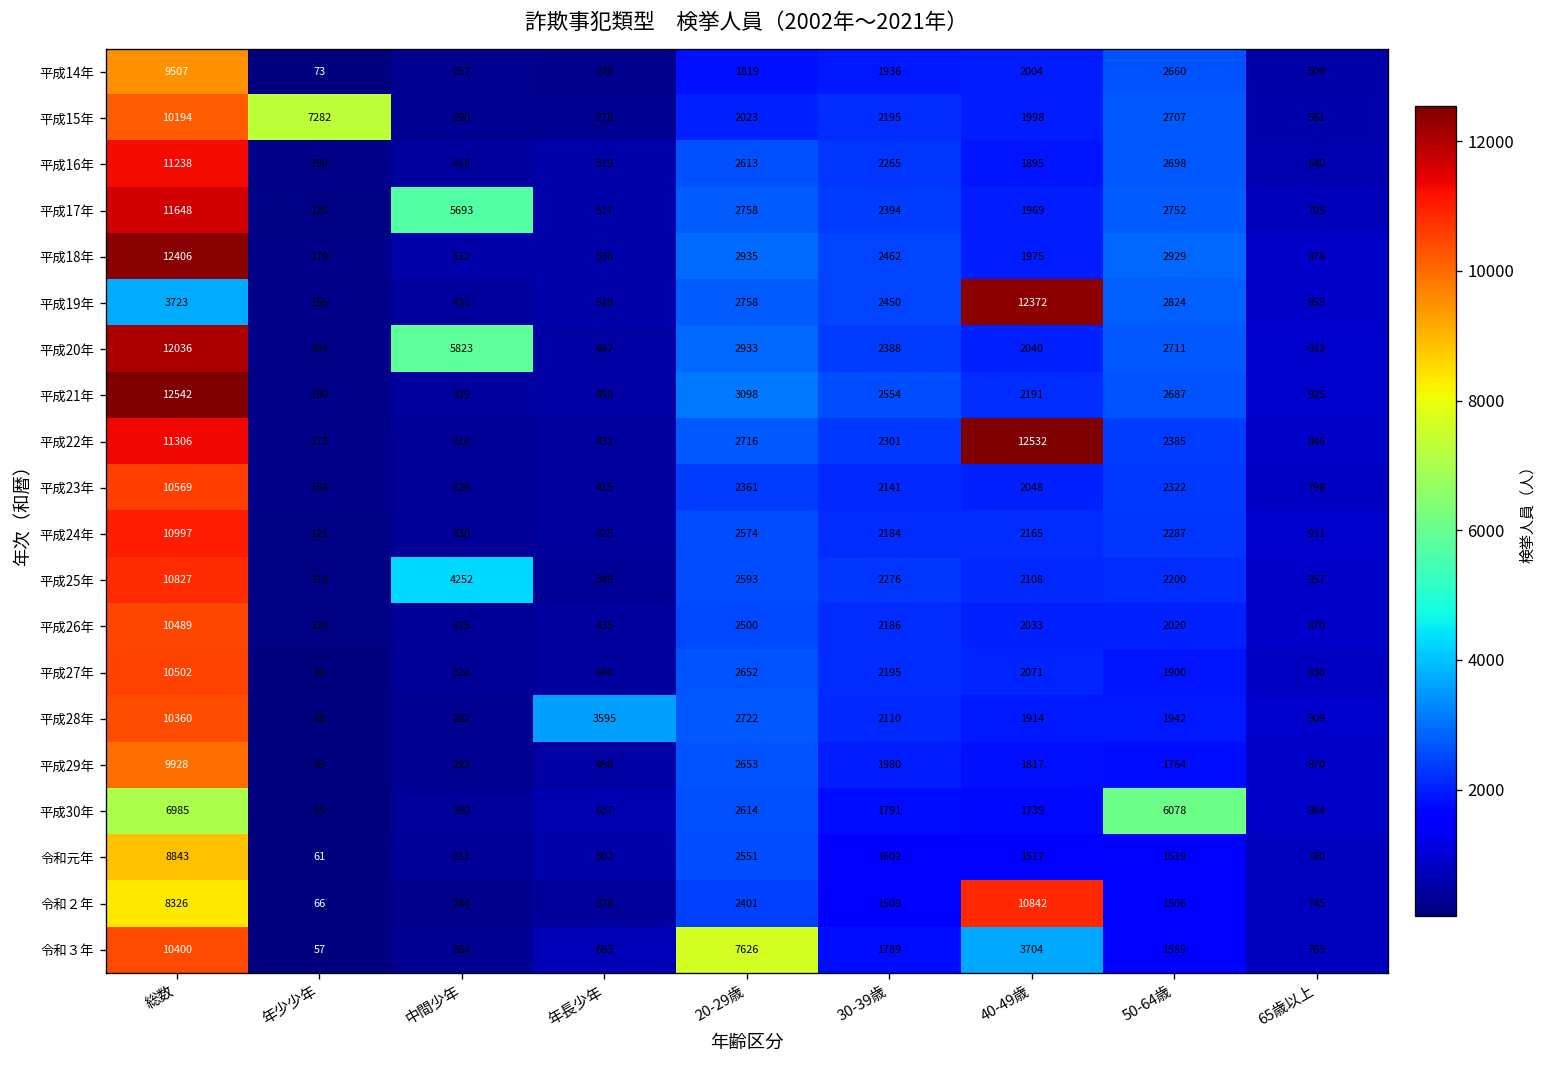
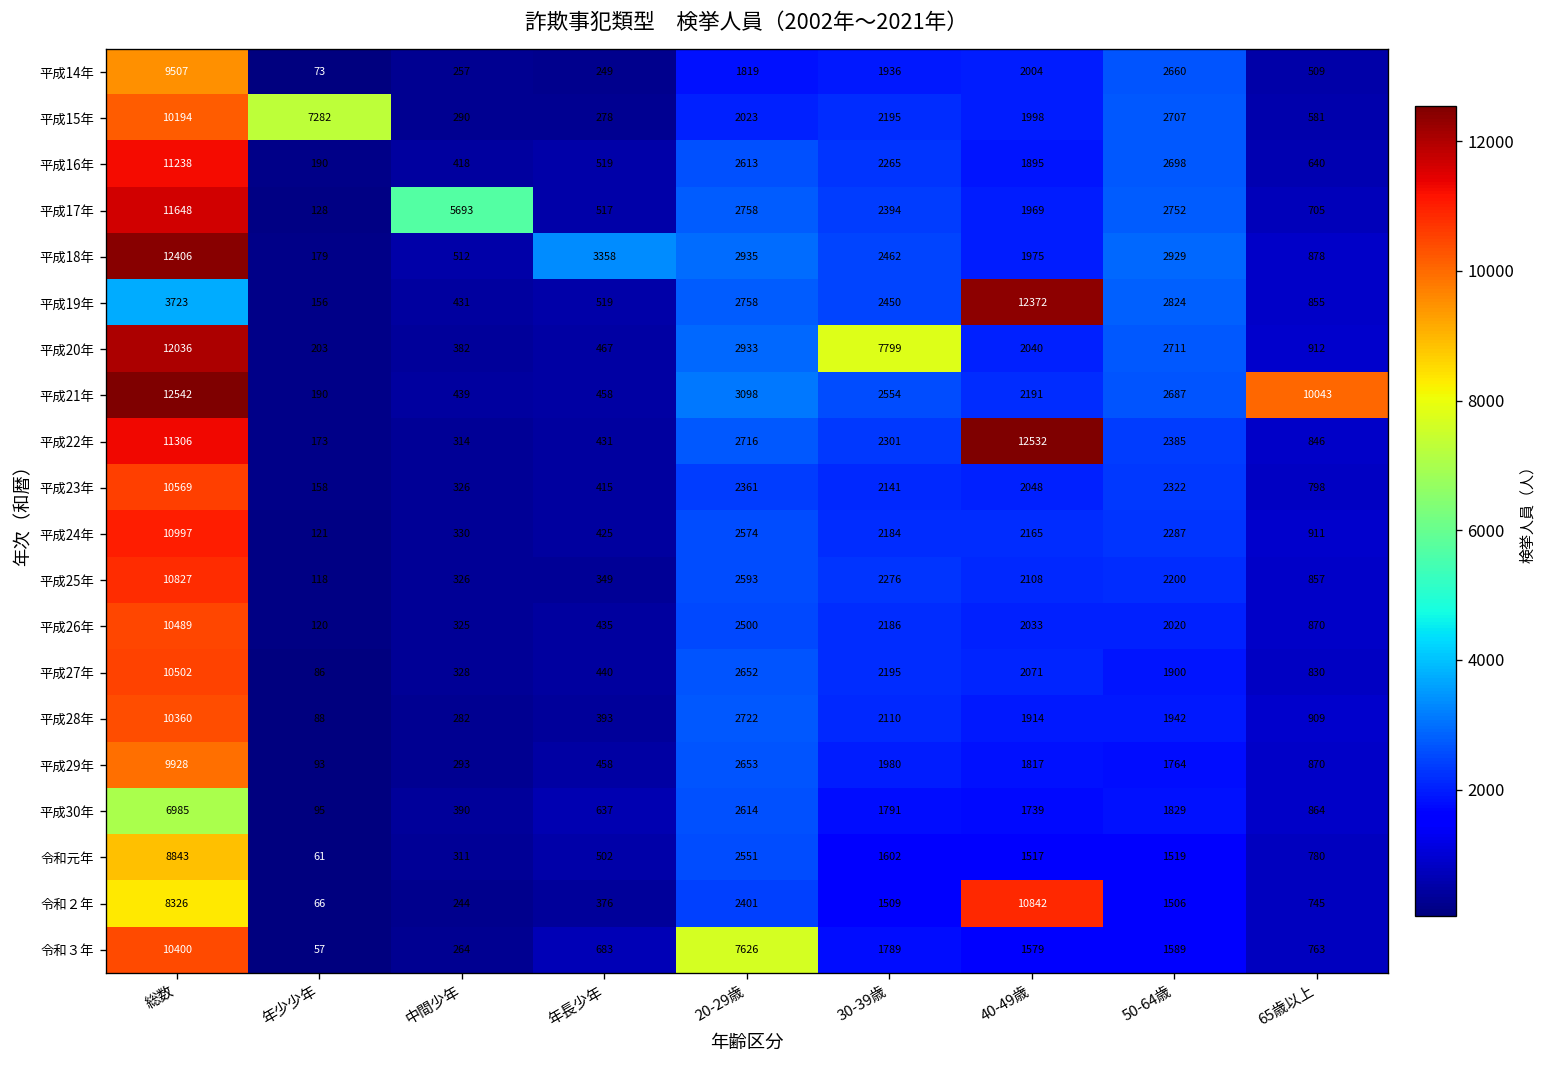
平成18年, 年長少年: 536 -> 3358
平成20年, 中間少年: 5823 -> 382
平成20年, 30-39歳: 2388 -> 7799
平成21年, 65歳以上: 925 -> 10043
平成25年, 中間少年: 4252 -> 326
平成28年, 年長少年: 3595 -> 393
平成30年, 50-64歳: 6078 -> 1829
令和３年, 40-49歳: 3704 -> 1579
